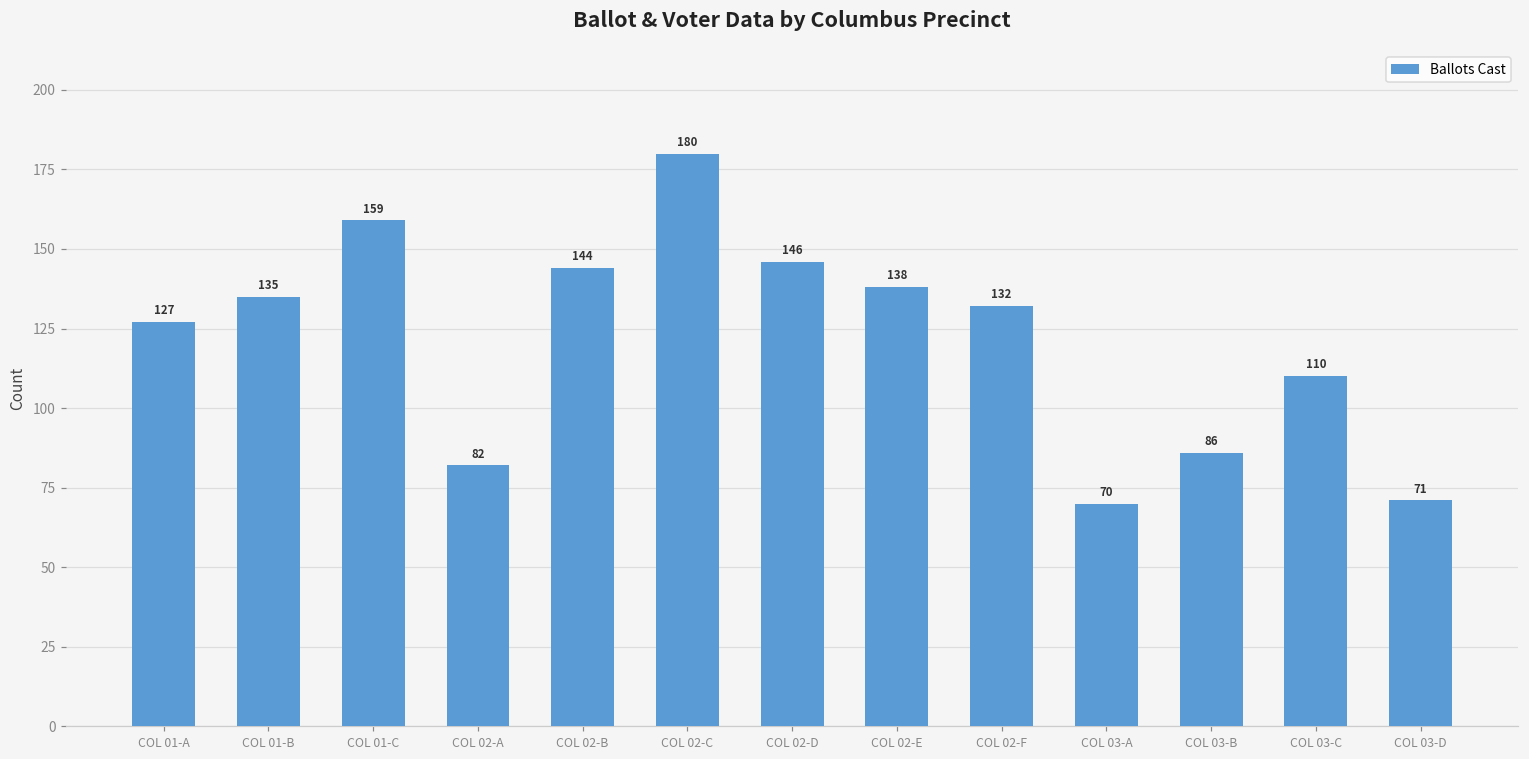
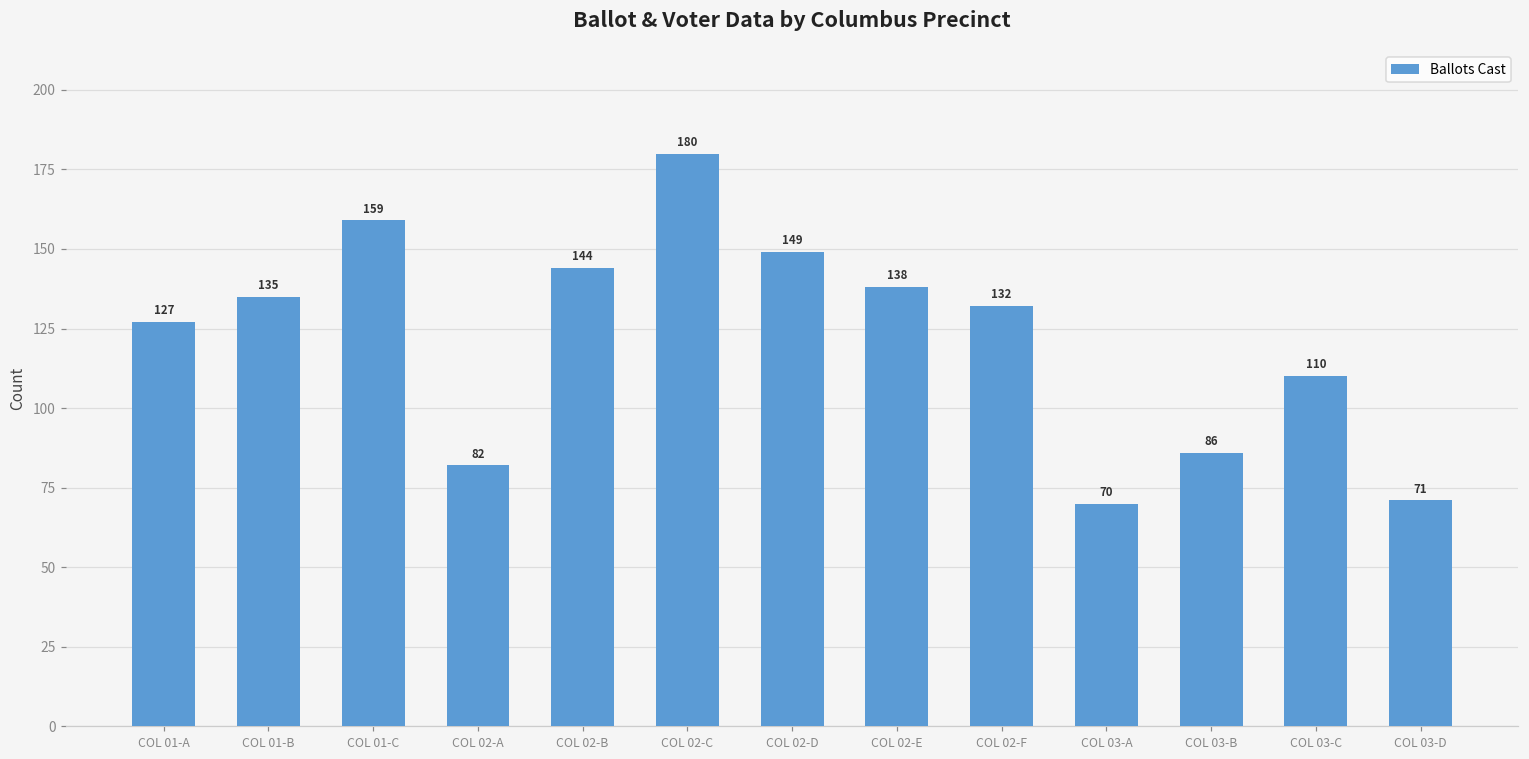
COL 02-D: 146 -> 149
